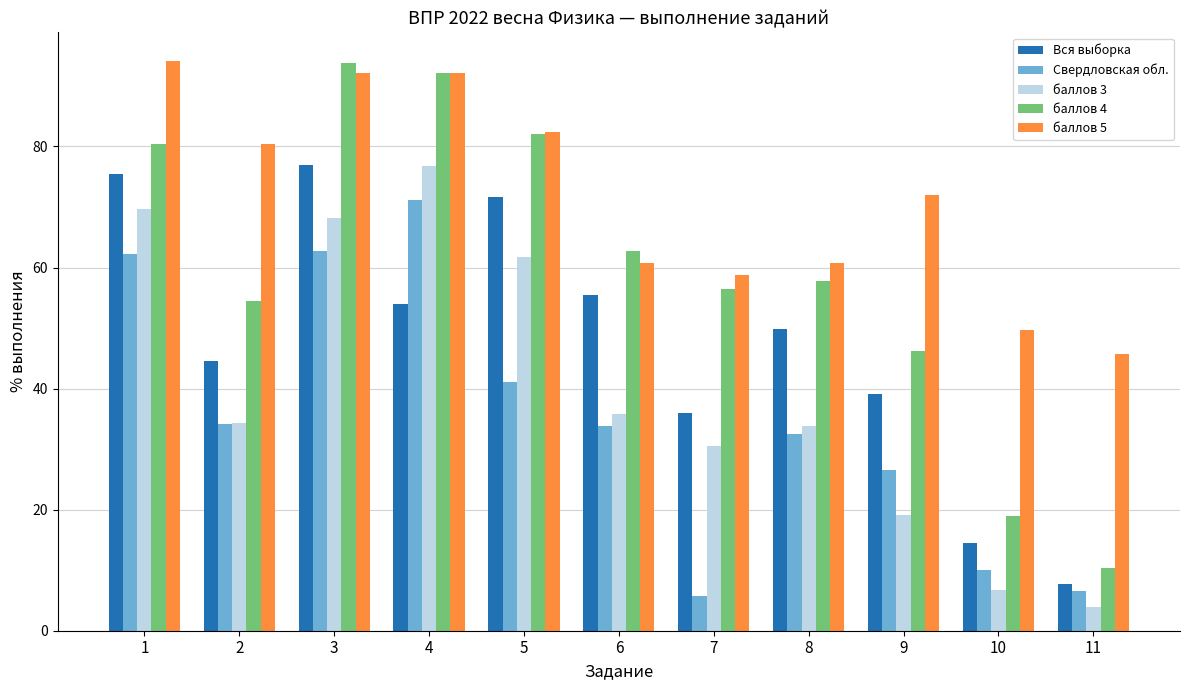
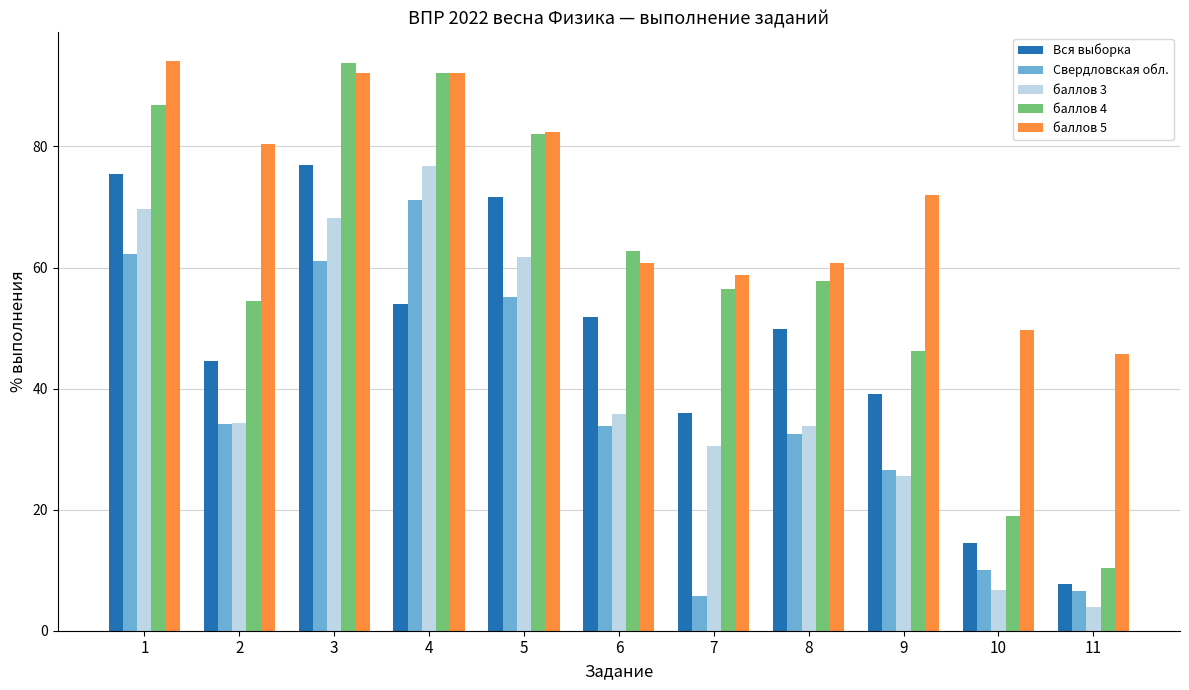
баллов 4, 1: 80 -> 87
Свердловская обл., 3: 63 -> 61
Свердловская обл., 5: 41 -> 55
Вся выборка, 6: 55 -> 52
баллов 3, 9: 19 -> 26
